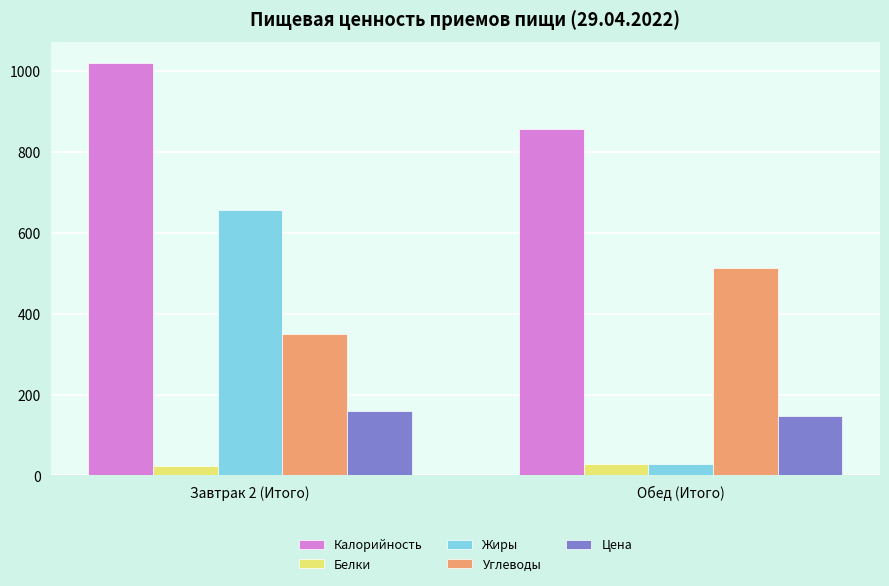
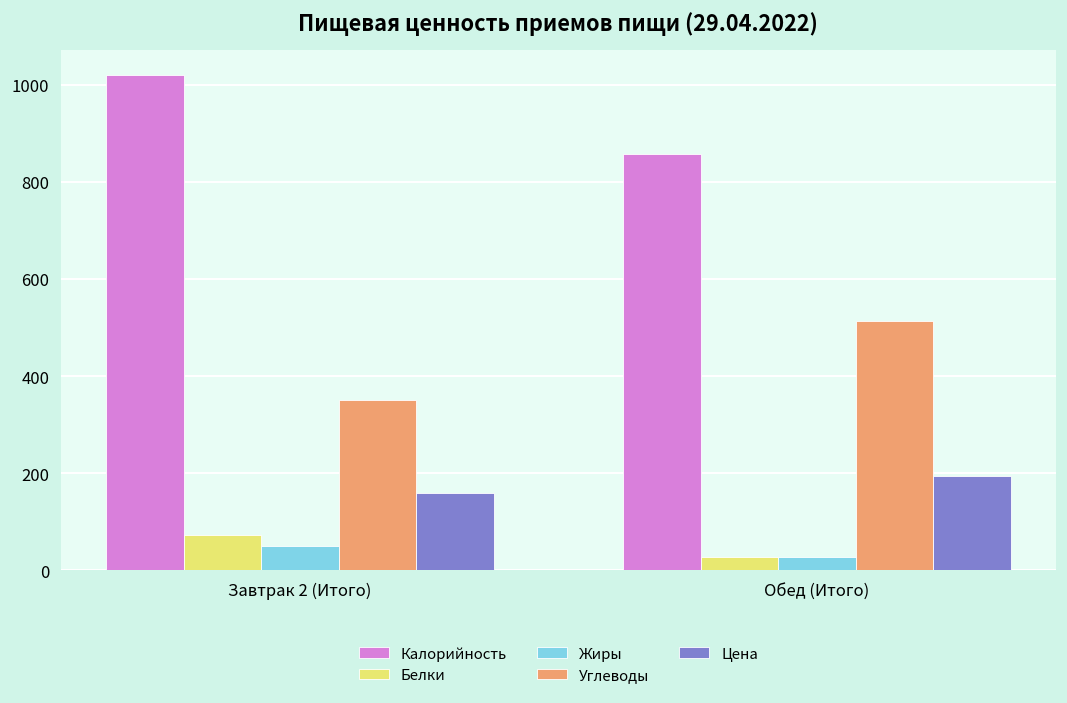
Белки, Завтрак 2 (Итого): 20 -> 70
Жиры, Завтрак 2 (Итого): 660 -> 50
Цена, Обед (Итого): 150 -> 200
